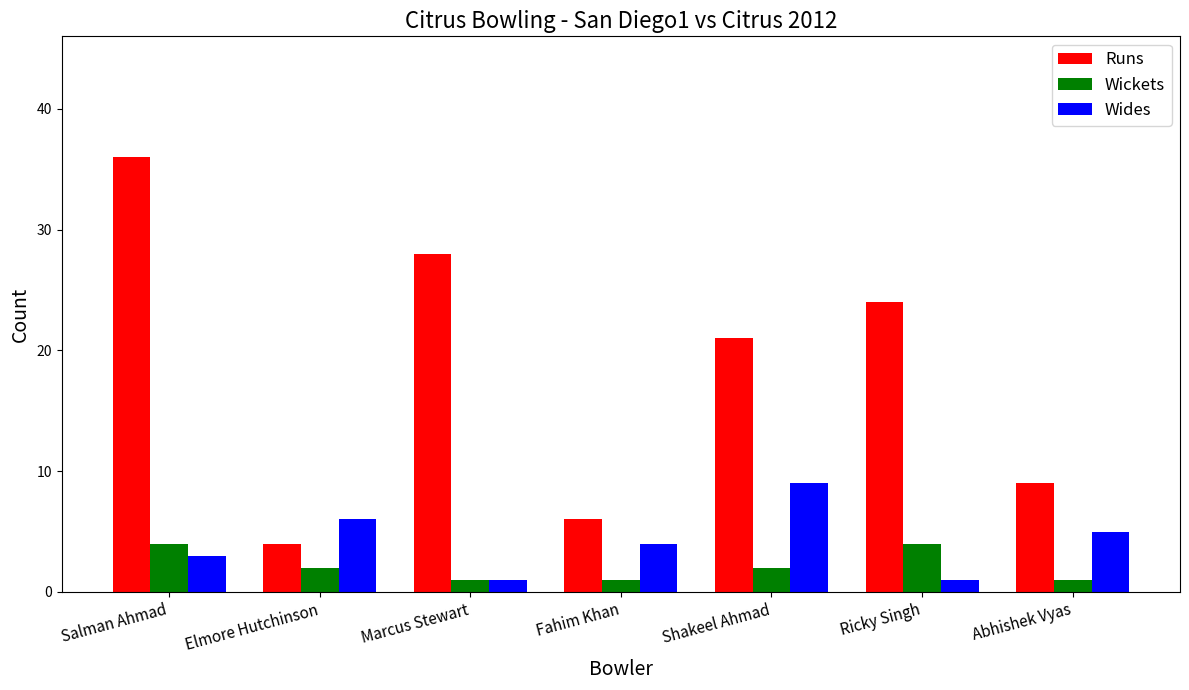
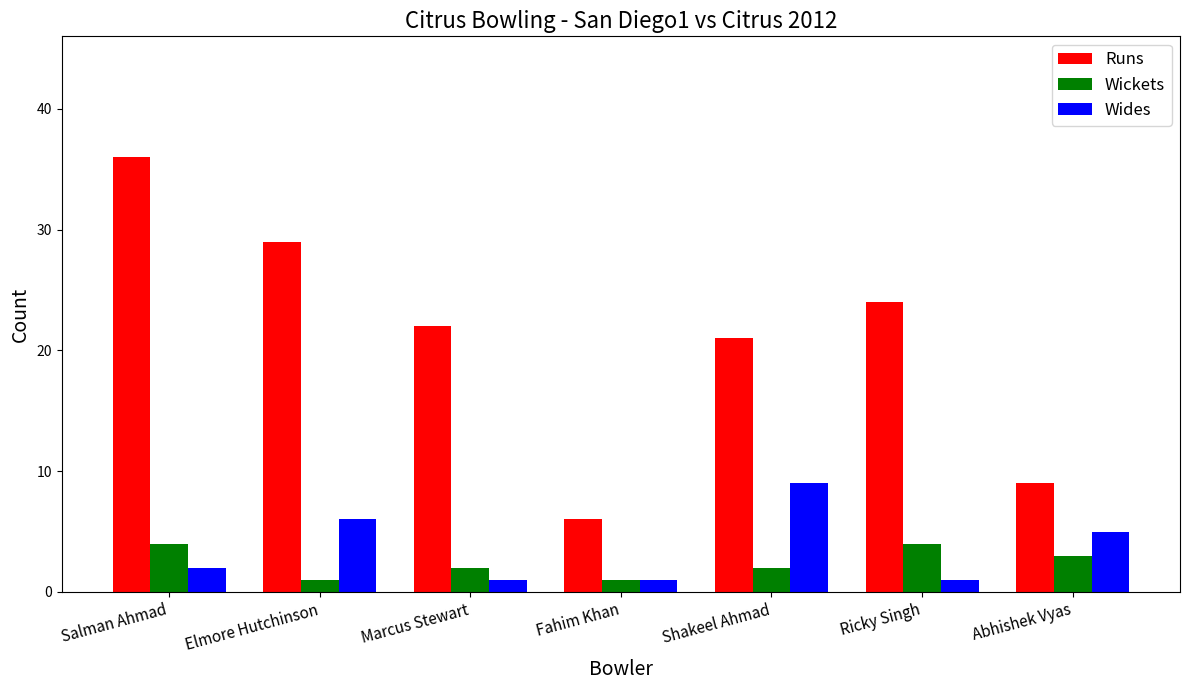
Wides, Salman Ahmad: 3 -> 2
Runs, Elmore Hutchinson: 4 -> 29
Wickets, Elmore Hutchinson: 2 -> 1
Runs, Marcus Stewart: 28 -> 22
Wickets, Marcus Stewart: 1 -> 2
Wides, Fahim Khan: 4 -> 1
Wickets, Abhishek Vyas: 1 -> 3
